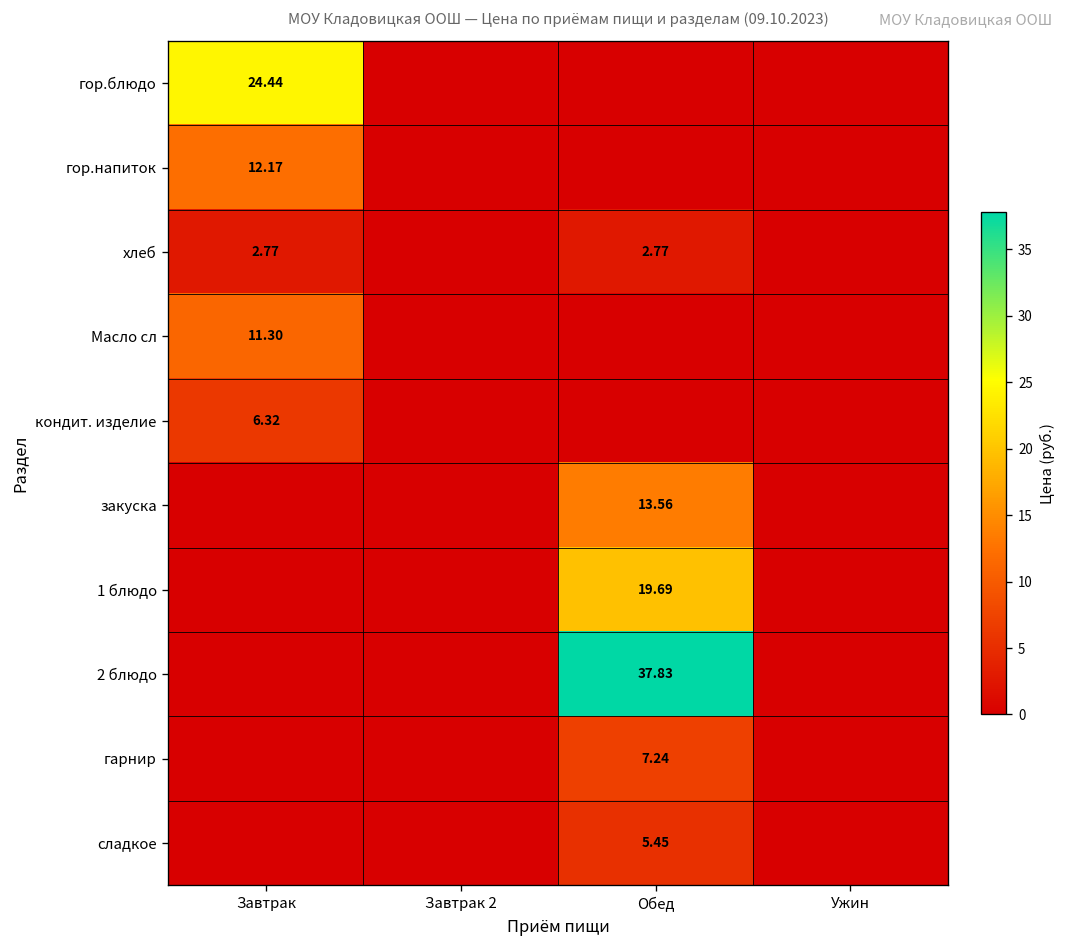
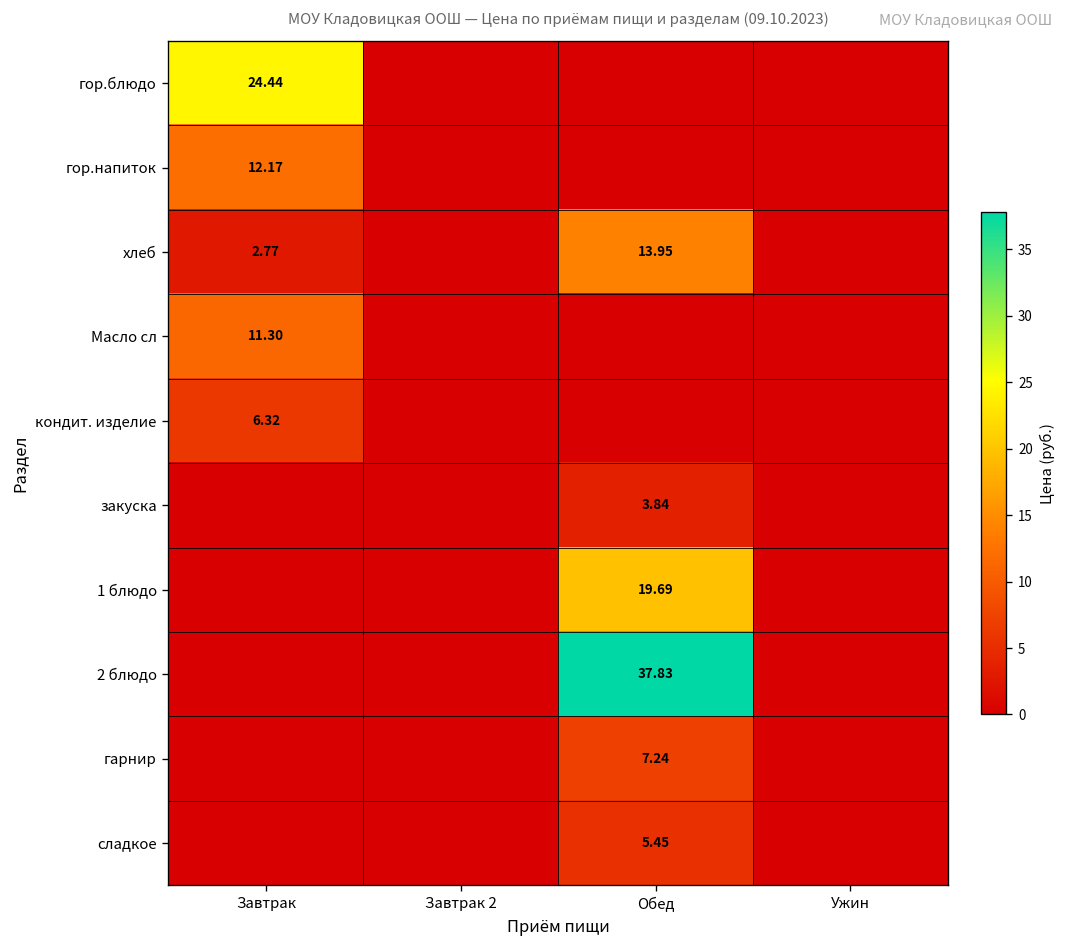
хлеб, Обед: 2.77 -> 13.95
закуска, Обед: 13.56 -> 3.84
